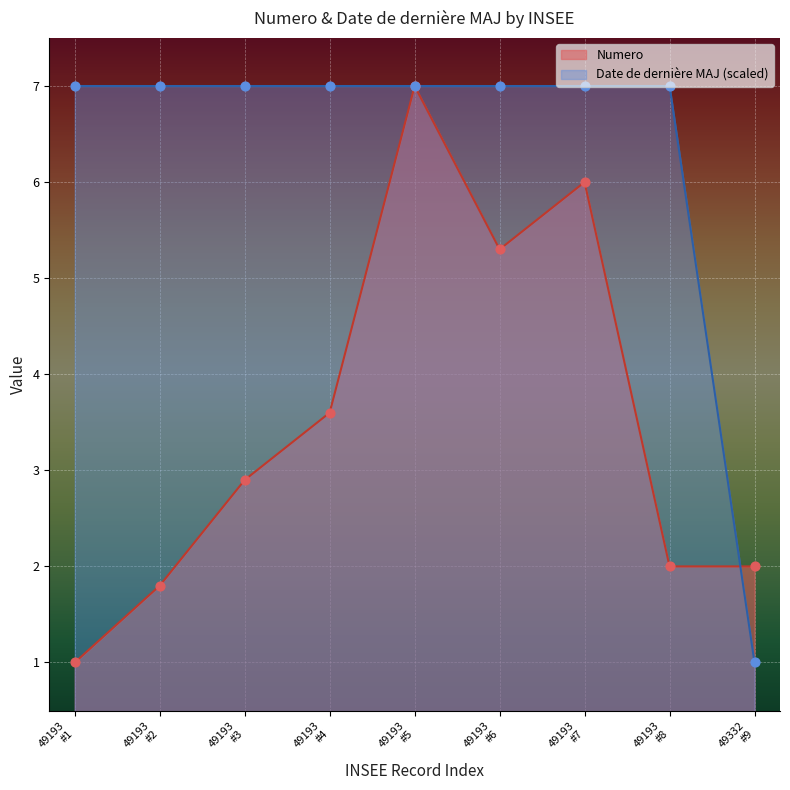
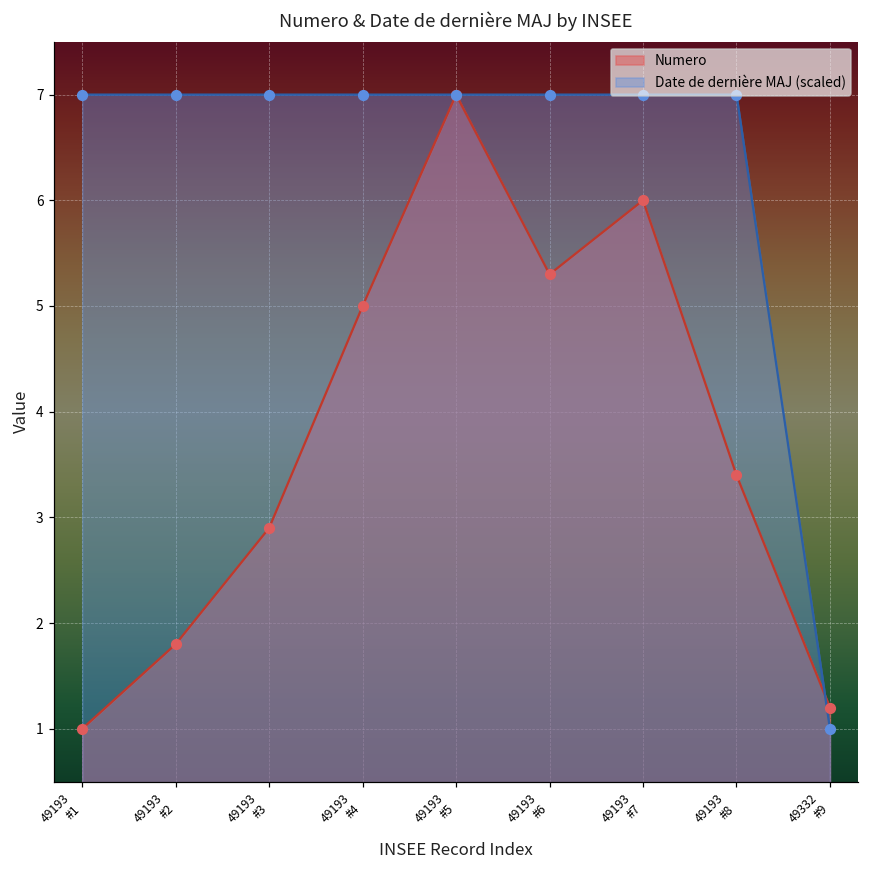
Numero, 49193 #4: 3.6 -> 5.0
Numero, 49193 #8: 2.0 -> 3.4
Numero, 49332 #9: 2.0 -> 1.2
